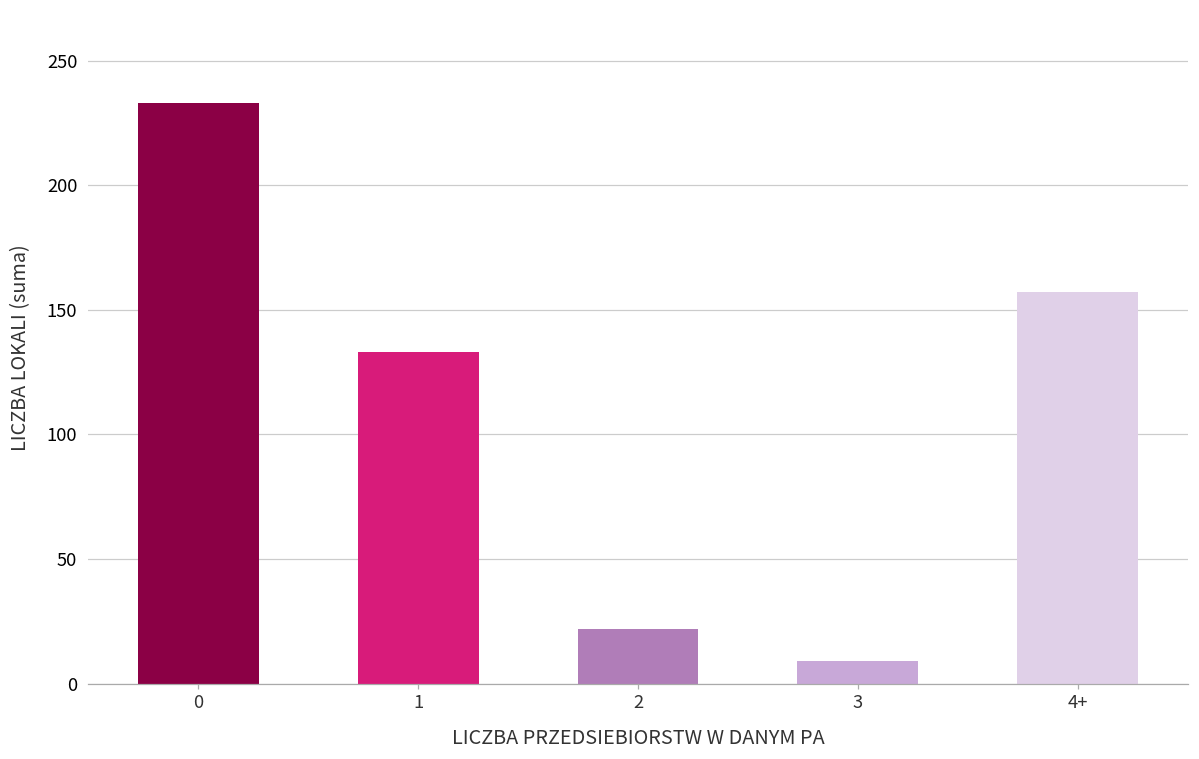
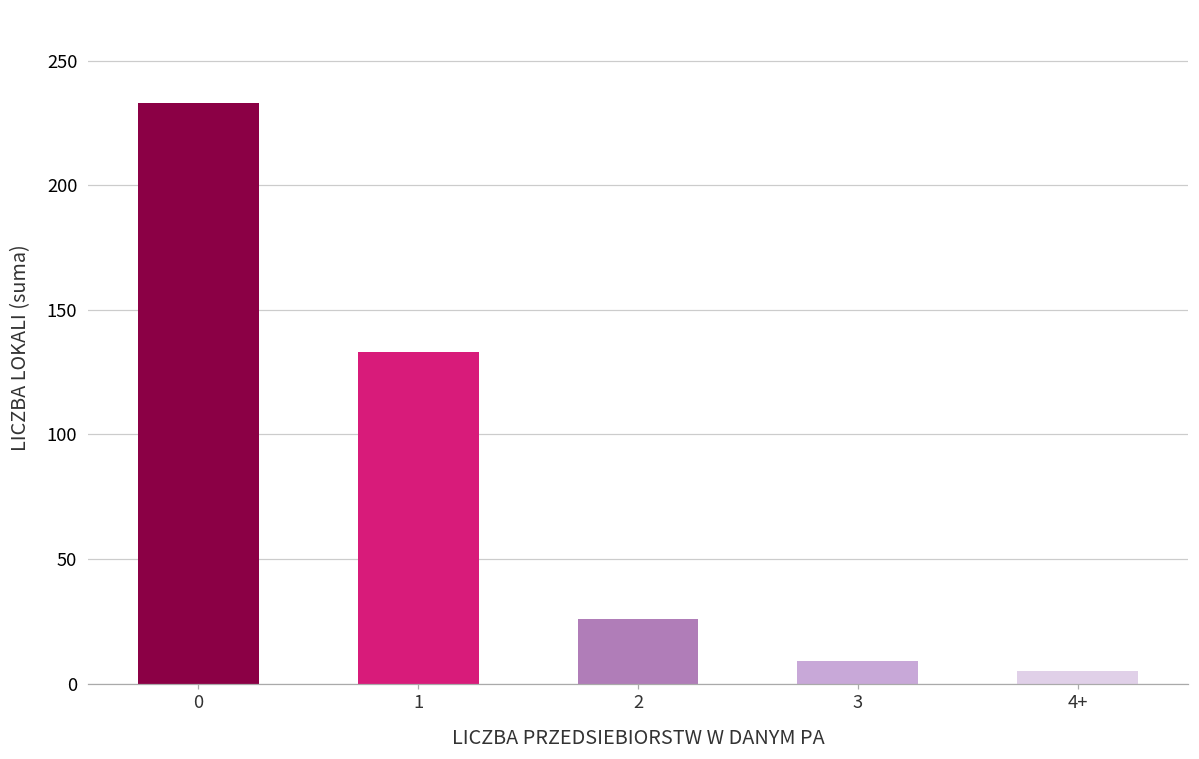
2: 22 -> 26
4+: 157 -> 5
